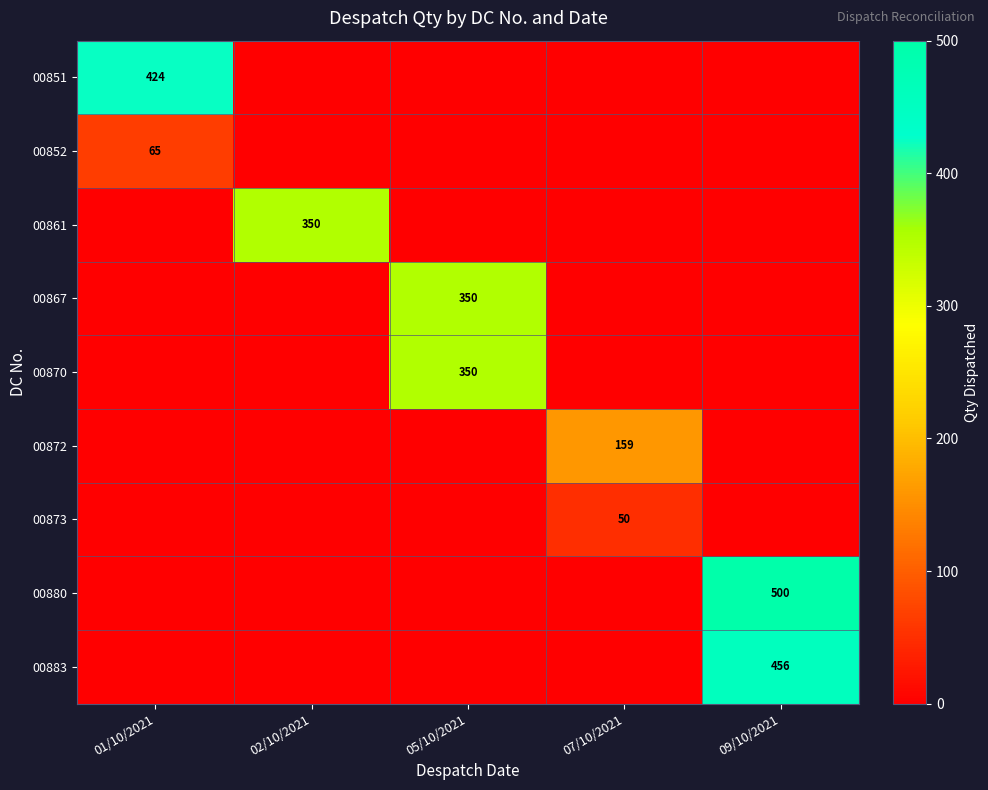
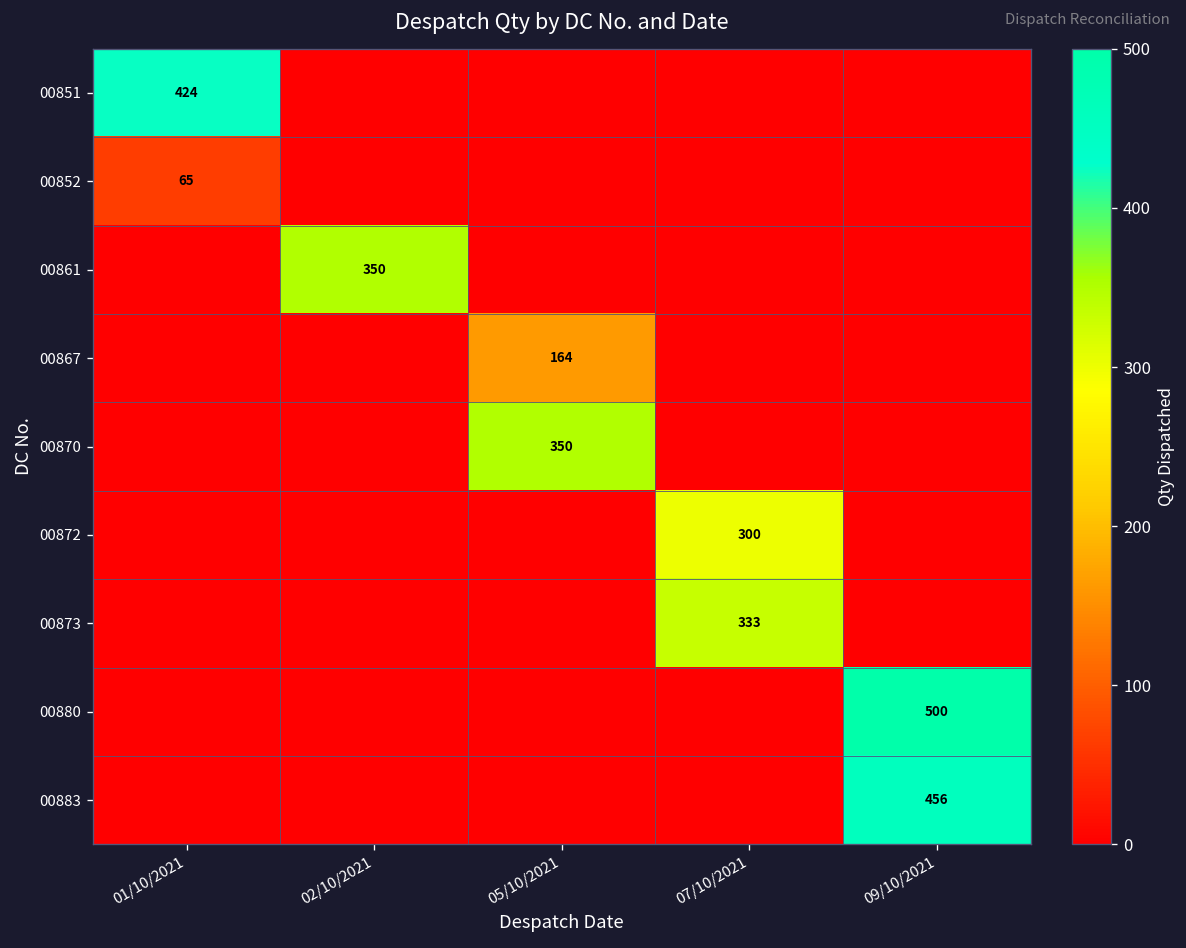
00867, 05/10/2021: 350 -> 164
00872, 07/10/2021: 159 -> 300
00873, 07/10/2021: 50 -> 333
